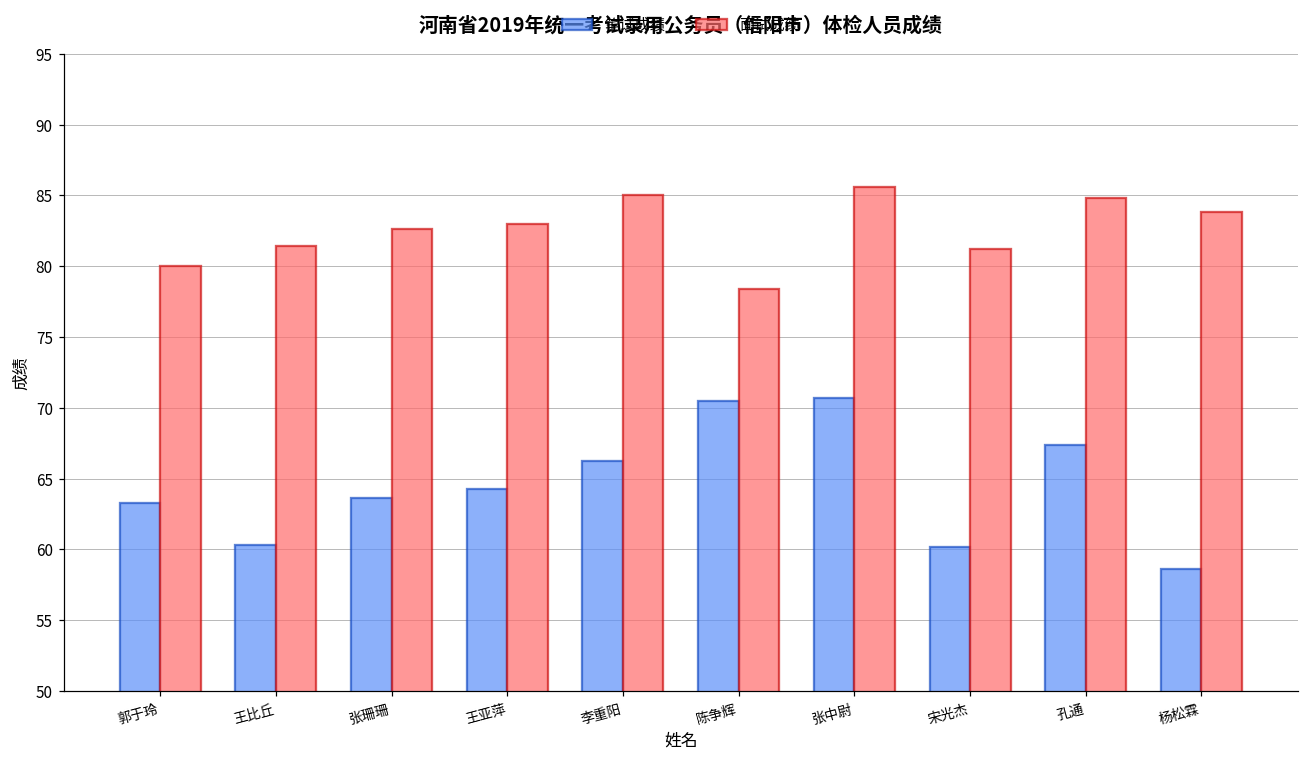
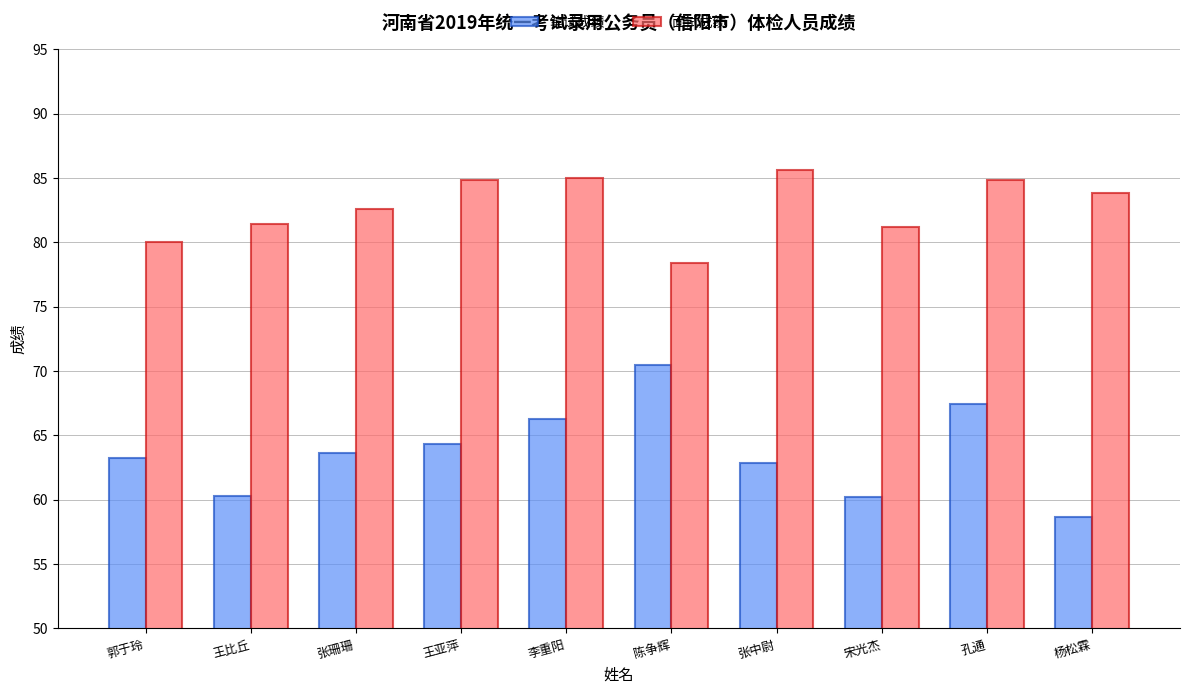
面试成绩, 王亚萍: 83.0 -> 84.8
笔试成绩, 张中尉: 70.7 -> 62.9
